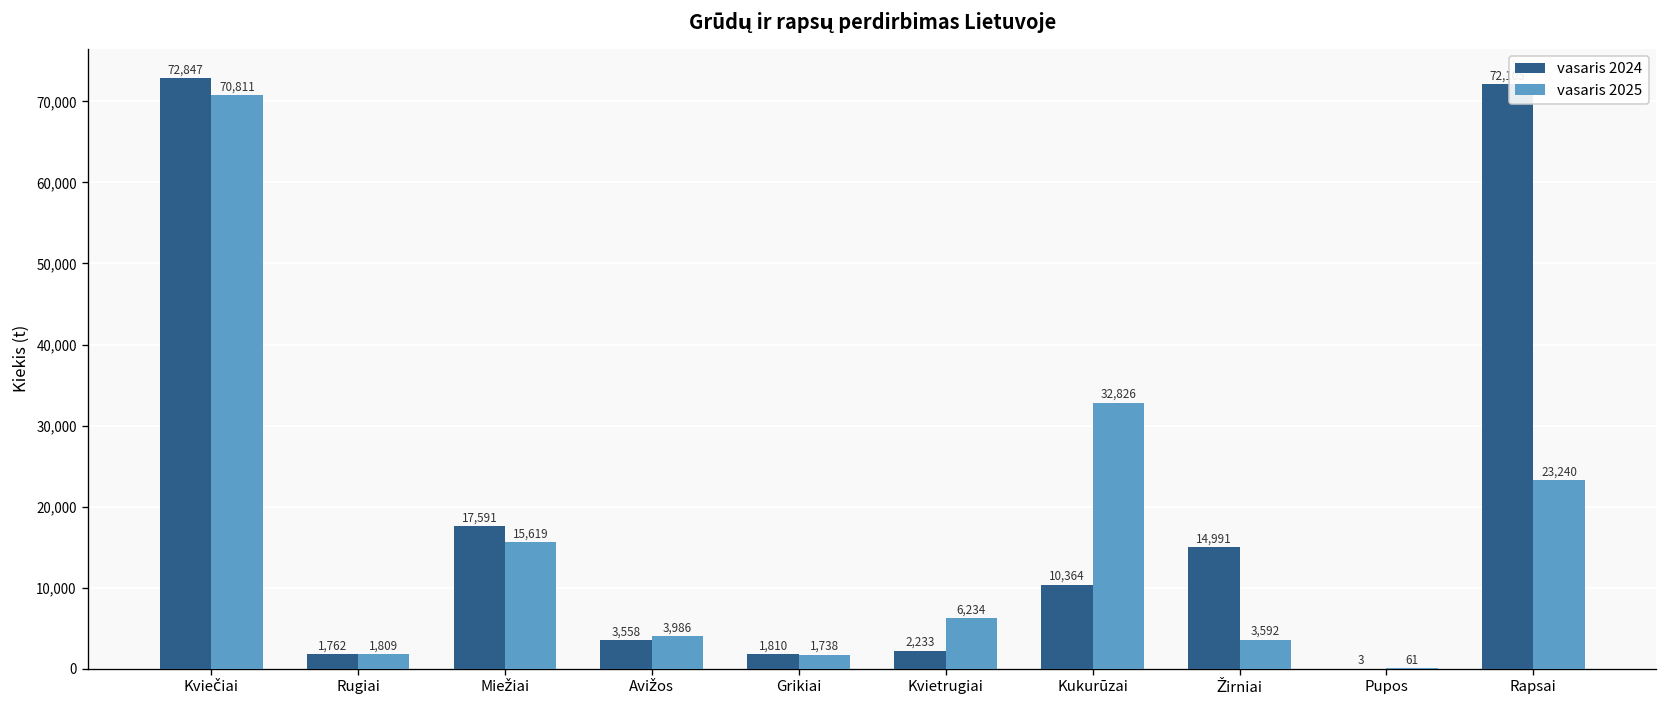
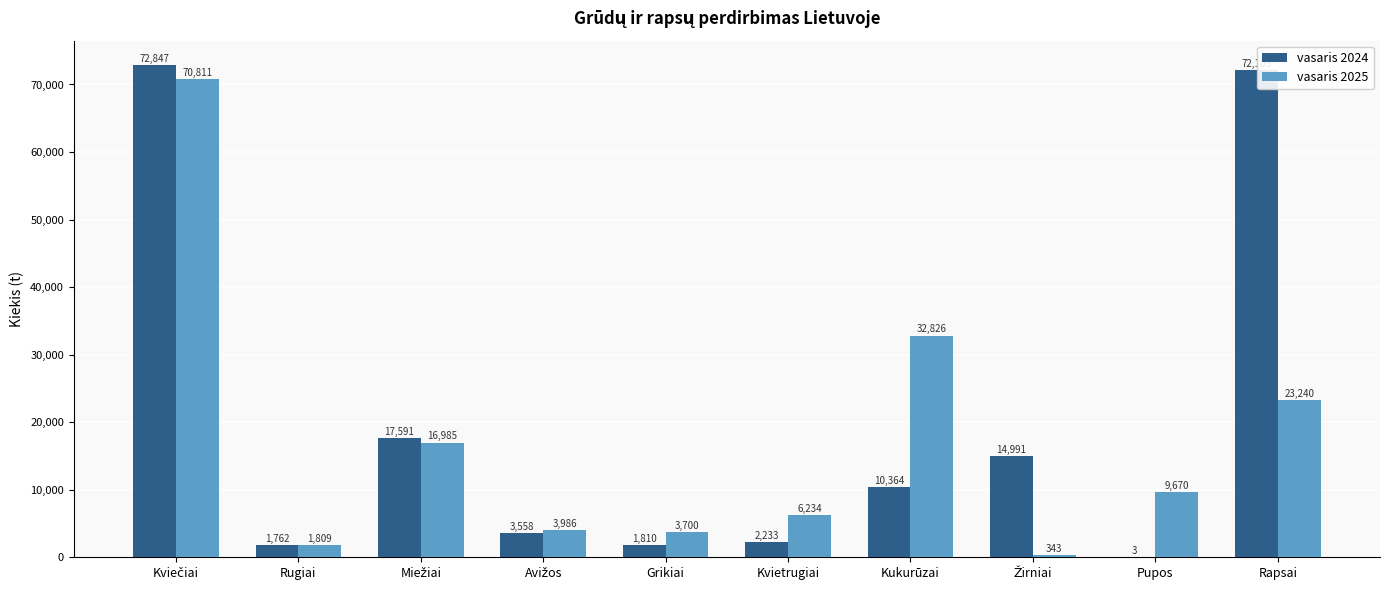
vasaris 2025, Miežiai: 15,619 -> 16,985
vasaris 2025, Grikiai: 1,738 -> 3,700
vasaris 2025, Žirniai: 3,592 -> 343
vasaris 2025, Pupos: 61 -> 9,670
